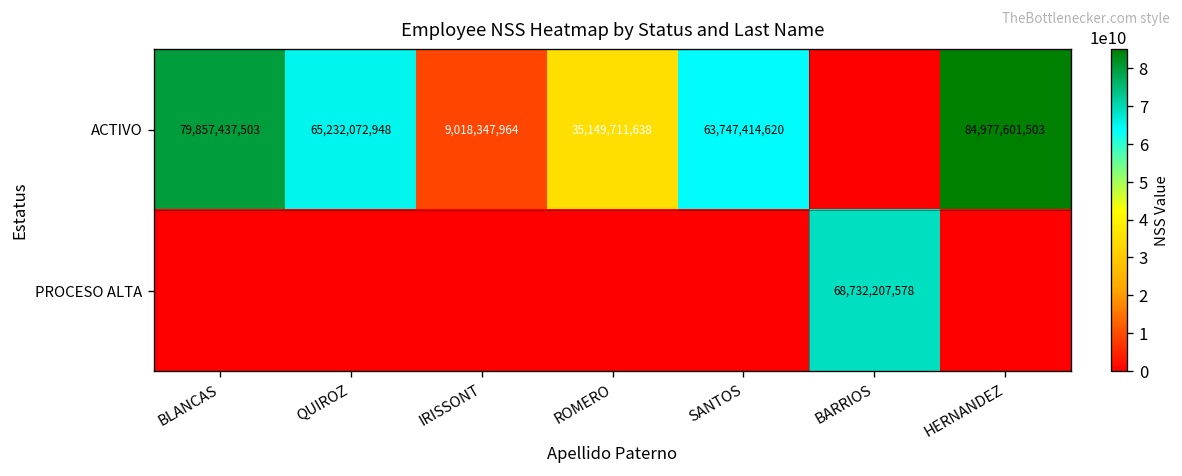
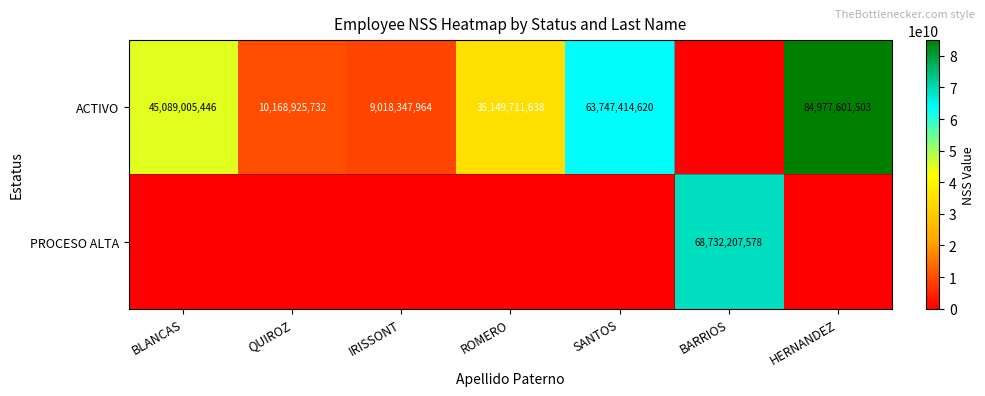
ACTIVO, BLANCAS: 79,857,437,503 -> 45,089,005,446
ACTIVO, QUIROZ: 65,232,072,948 -> 10,168,925,732
